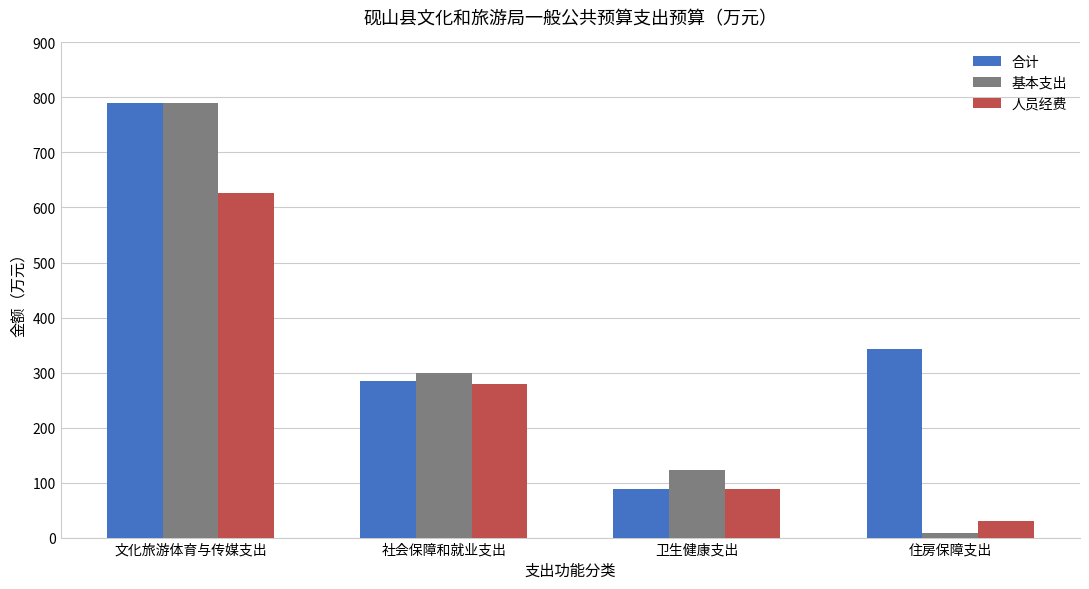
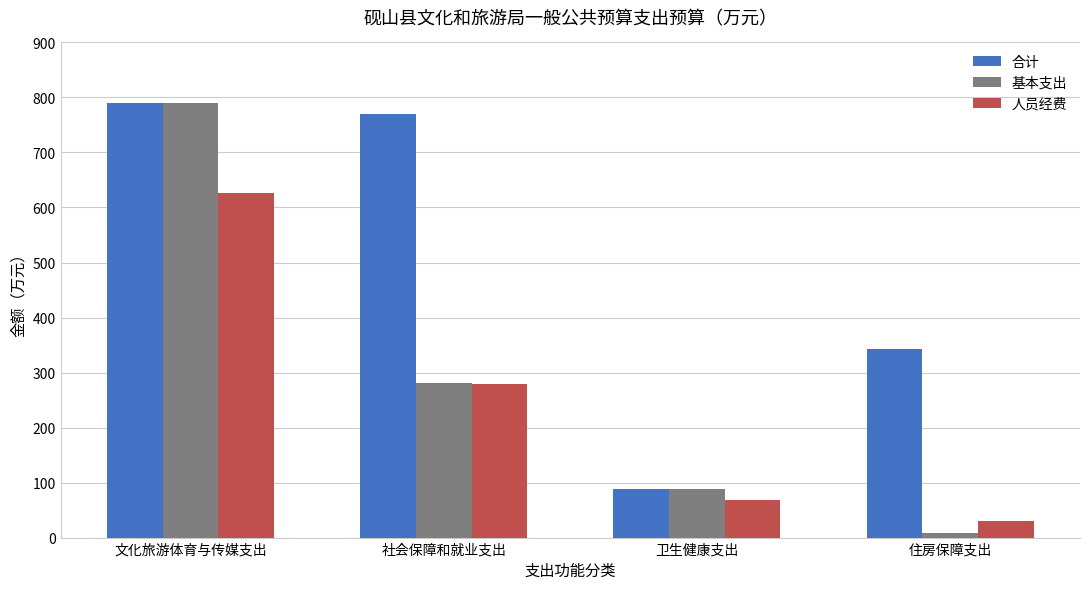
合计, 社会保障和就业支出: 290 -> 770
基本支出, 社会保障和就业支出: 300 -> 280
基本支出, 卫生健康支出: 120 -> 90
人员经费, 卫生健康支出: 90 -> 70
